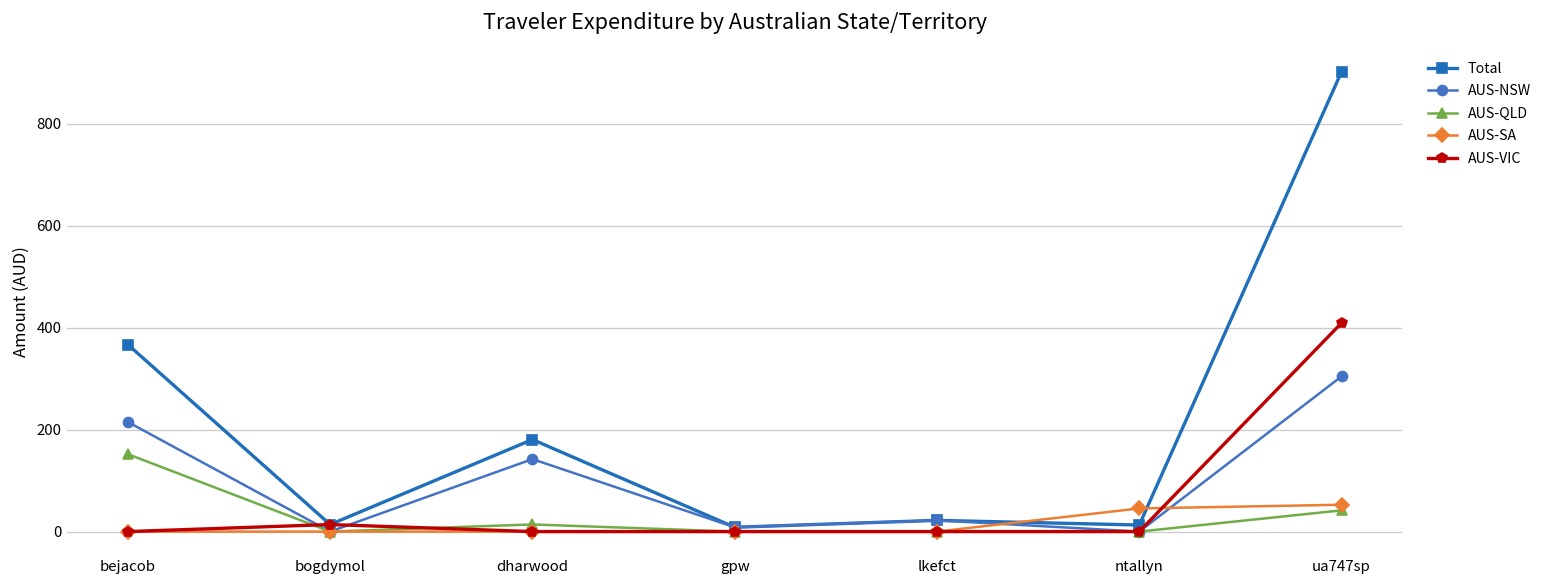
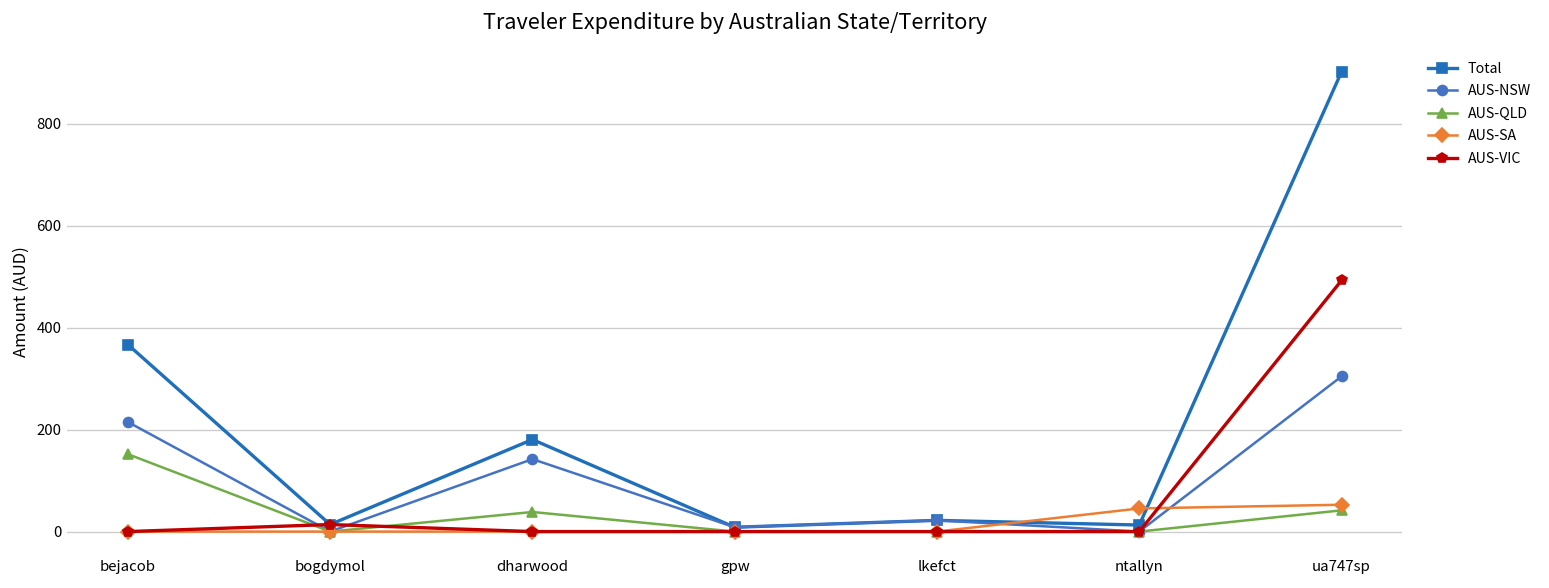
AUS-QLD, dharwood: 10 -> 40
AUS-VIC, ua747sp: 410 -> 490
